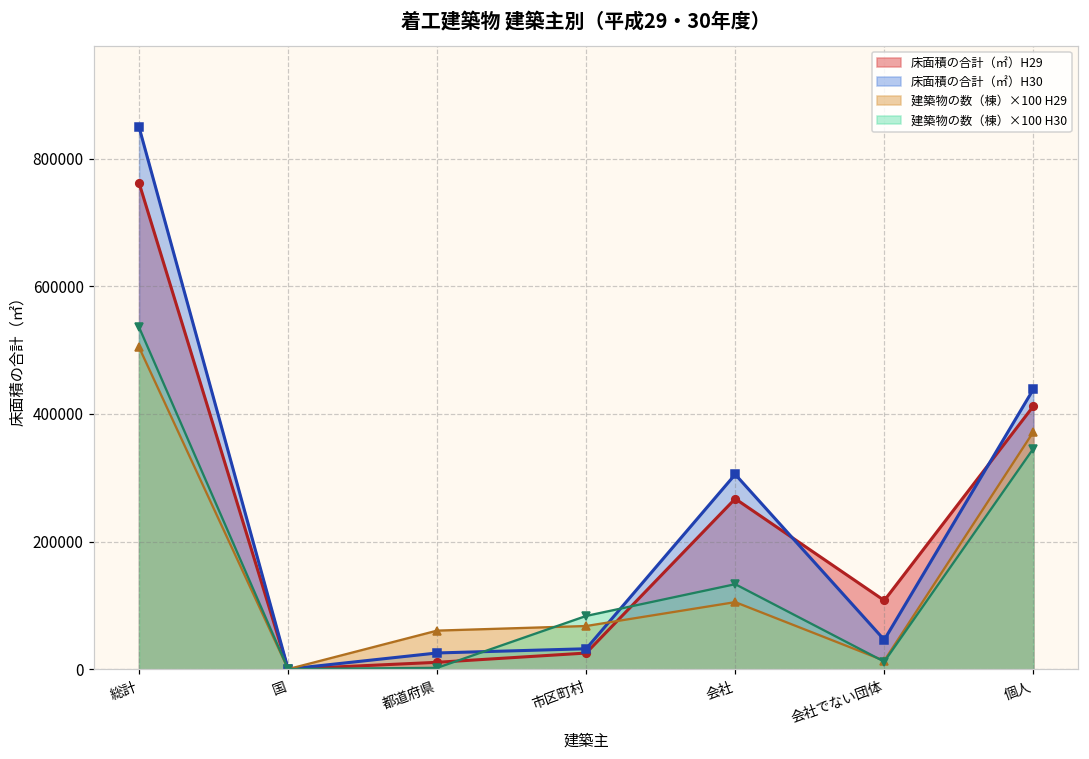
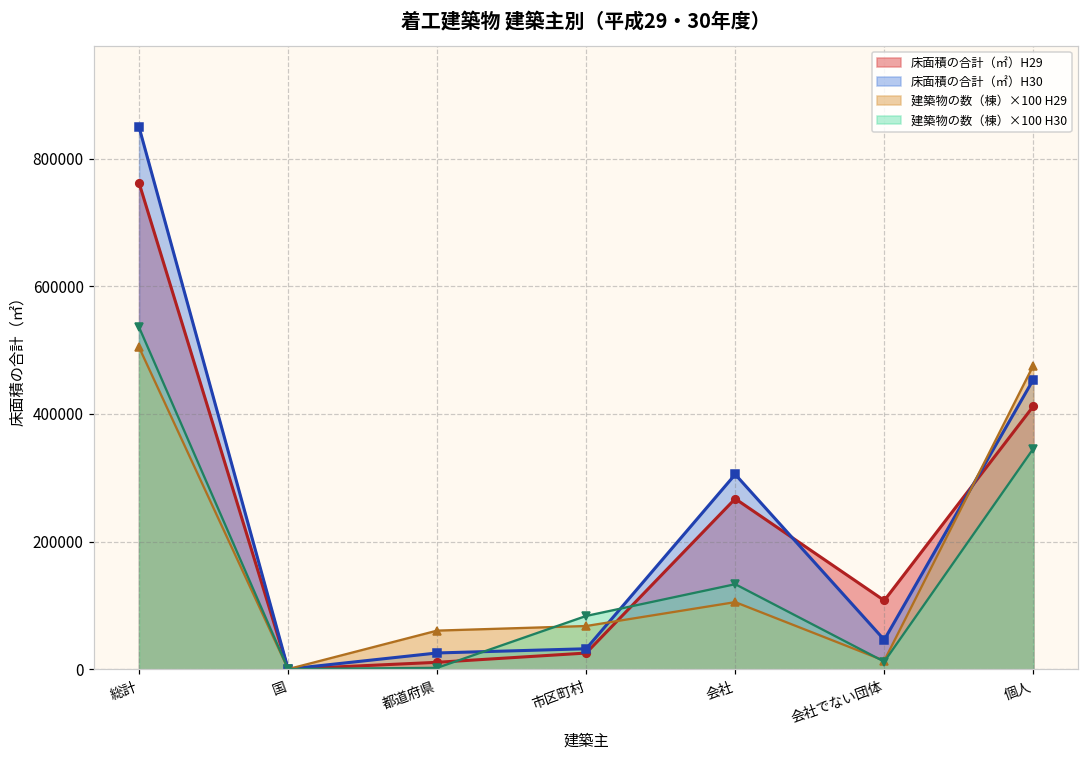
床面積の合計（㎡）H30, 個人: 440000 -> 450000
建築物の数（棟）×100 H29, 個人: 370000 -> 480000
